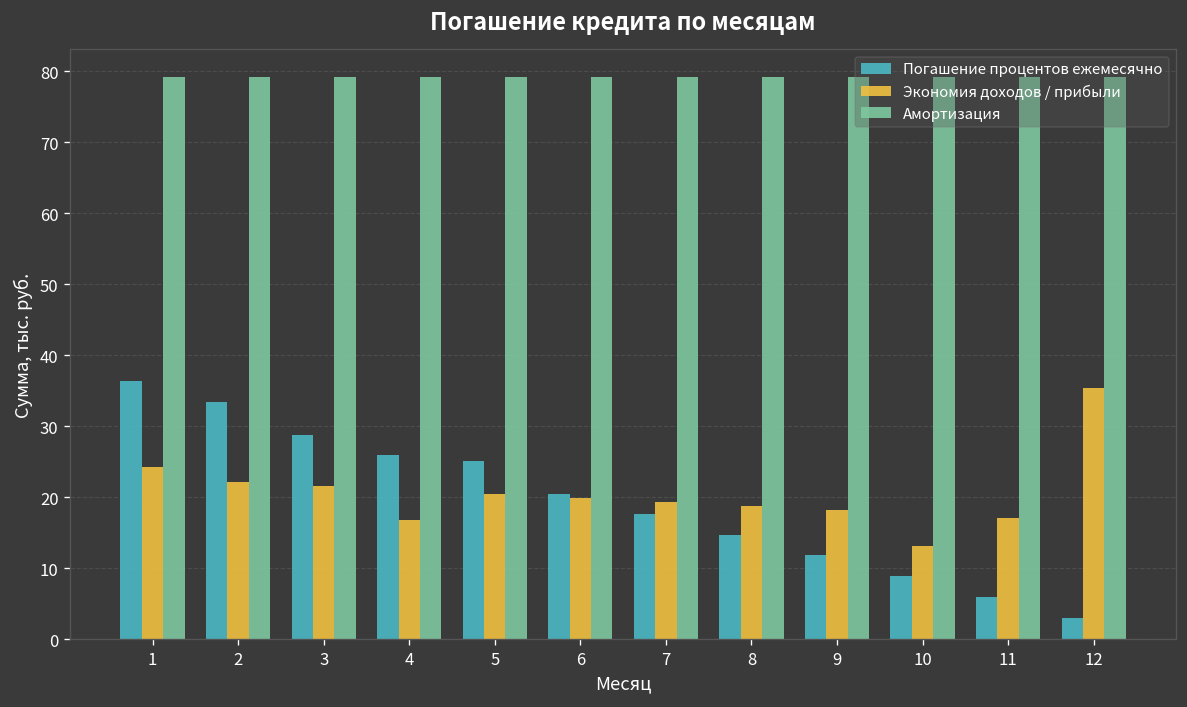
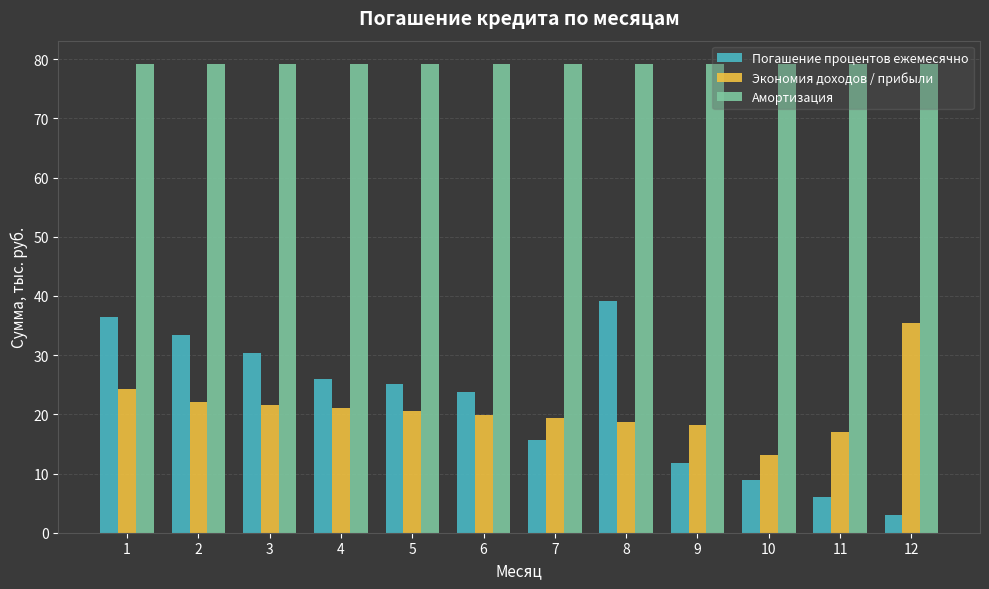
Погашение процентов ежемесячно, 3: 29 -> 30
Экономия доходов / прибыли, 4: 17 -> 21
Погашение процентов ежемесячно, 6: 20 -> 24
Погашение процентов ежемесячно, 7: 18 -> 16
Погашение процентов ежемесячно, 8: 15 -> 39
